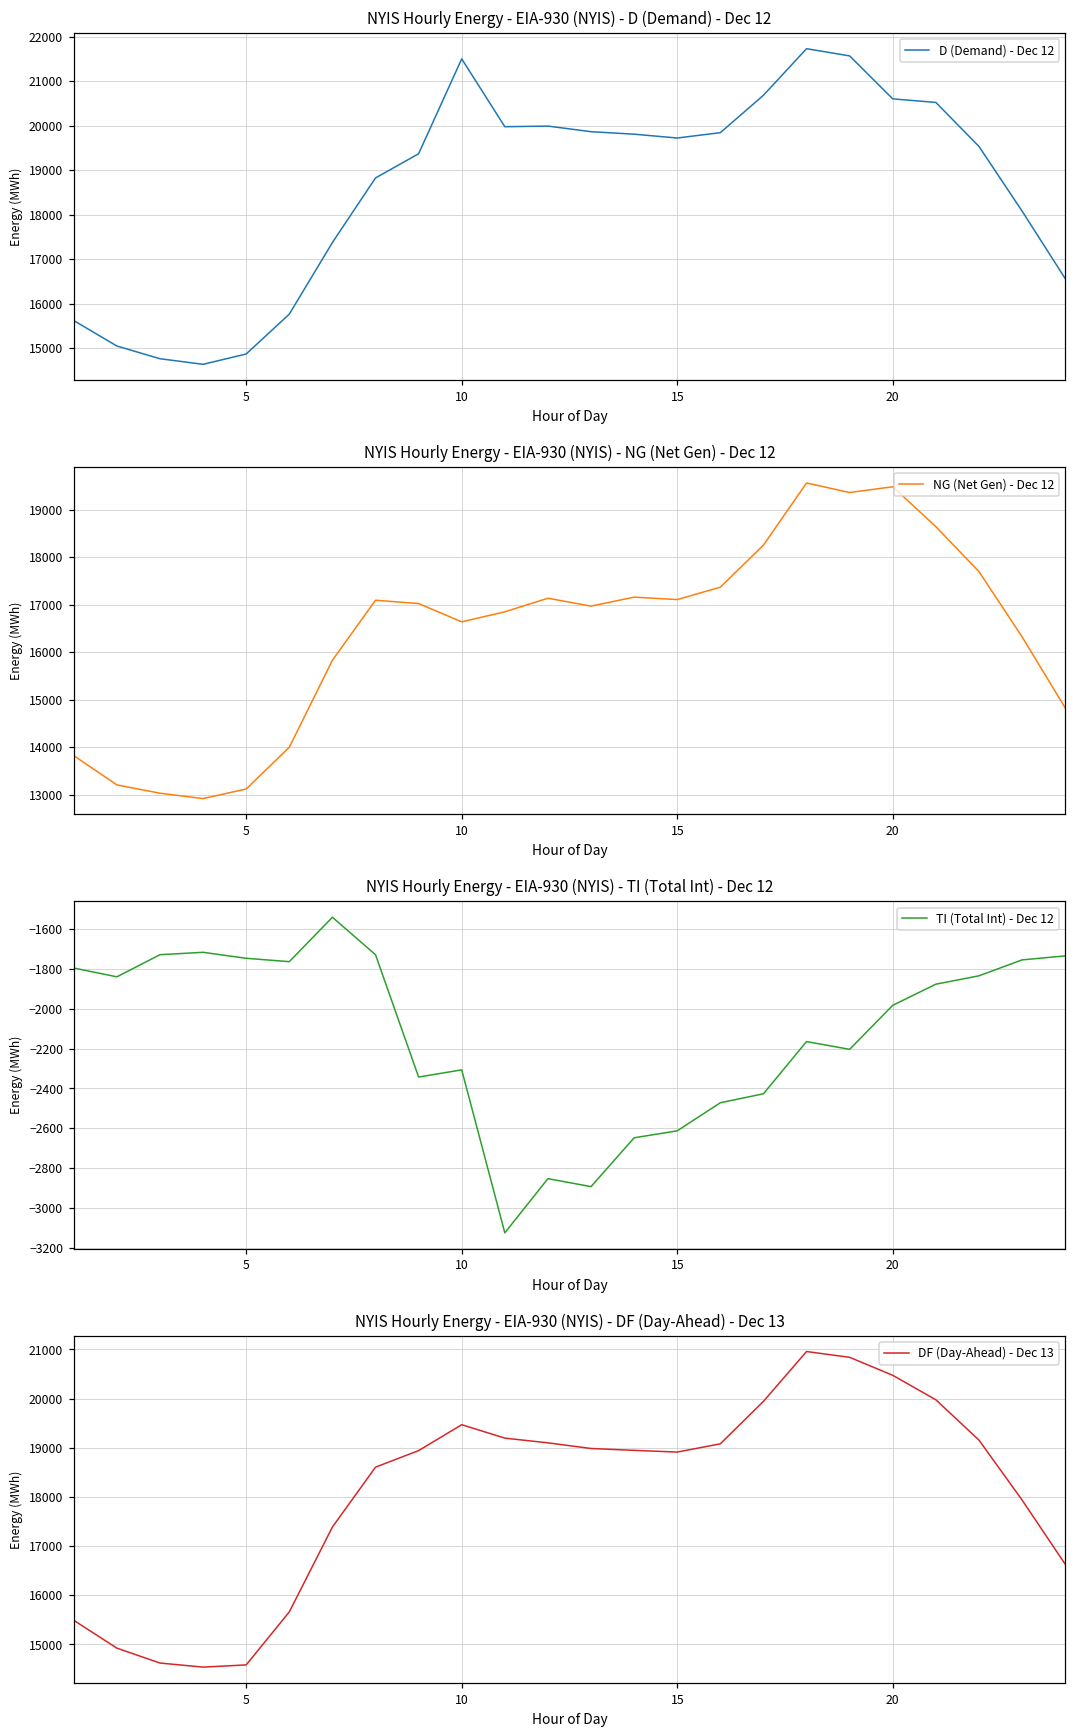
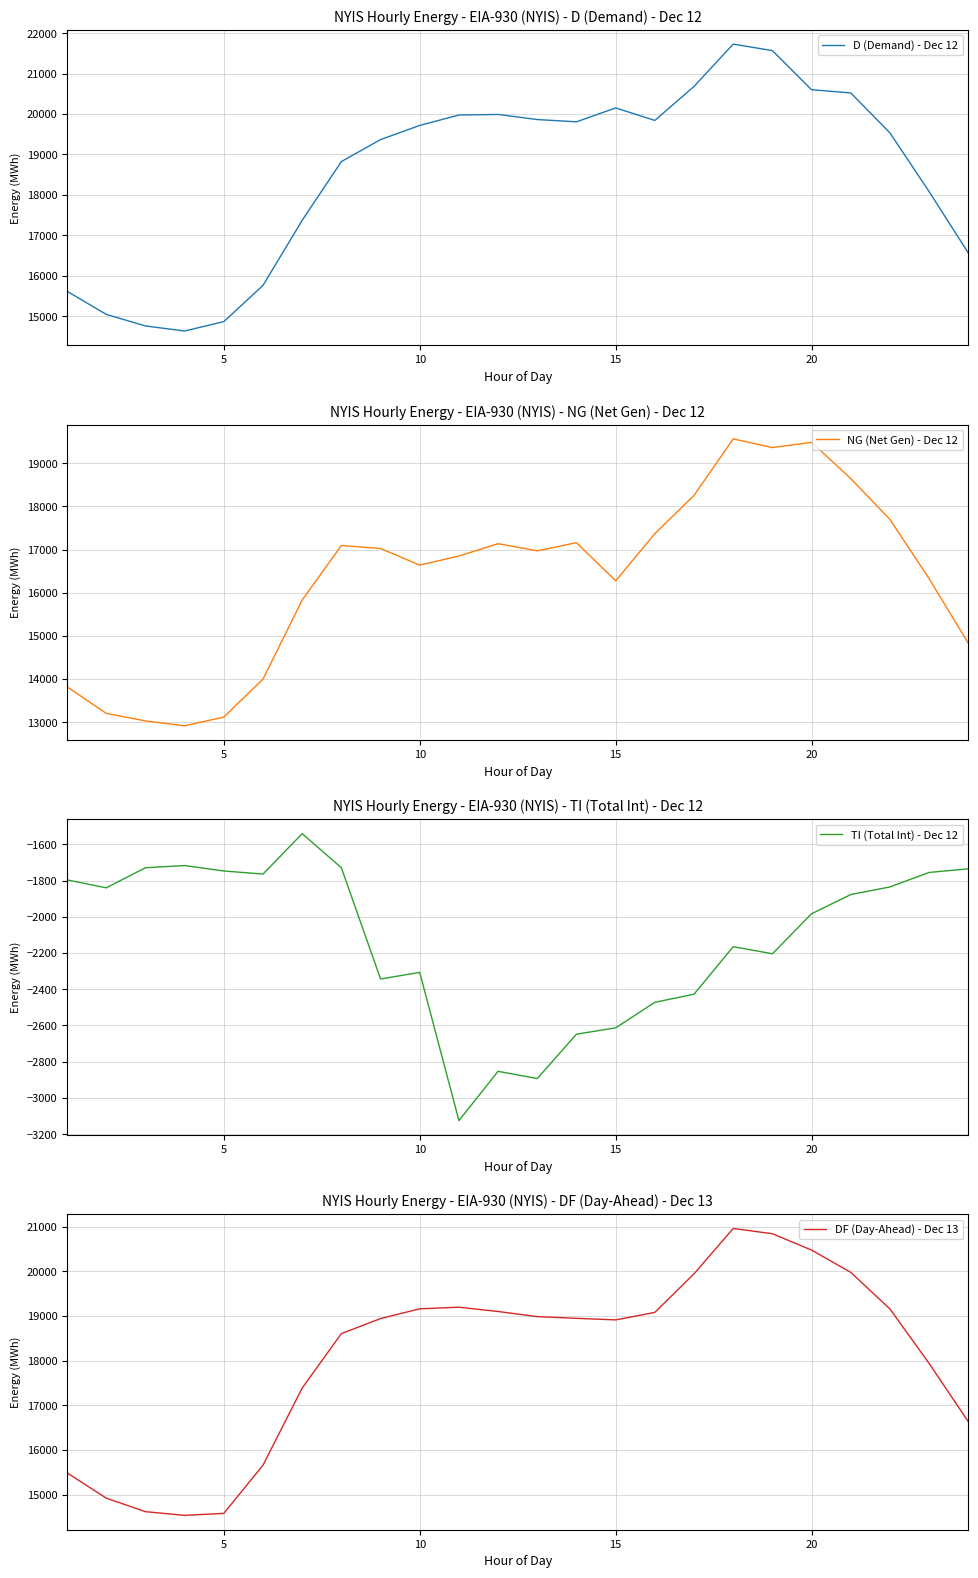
NYIS Hourly Energy - EIA-930 (NYIS) - D (Demand) - Dec 12, 10: 21500 -> 19700
NYIS Hourly Energy - EIA-930 (NYIS) - D (Demand) - Dec 12, 15: 19700 -> 20200
NYIS Hourly Energy - EIA-930 (NYIS) - NG (Net Gen) - Dec 12, 15: 17100 -> 16300
NYIS Hourly Energy - EIA-930 (NYIS) - DF (Day-Ahead) - Dec 13, 10: 19500 -> 19200
